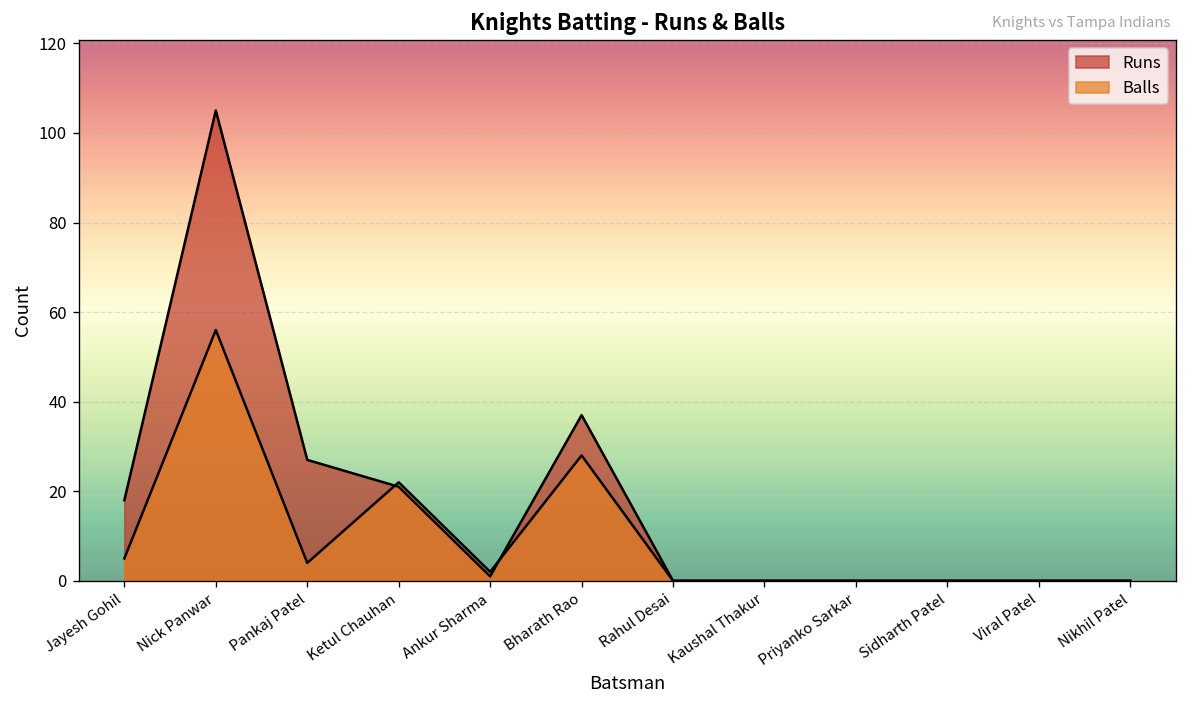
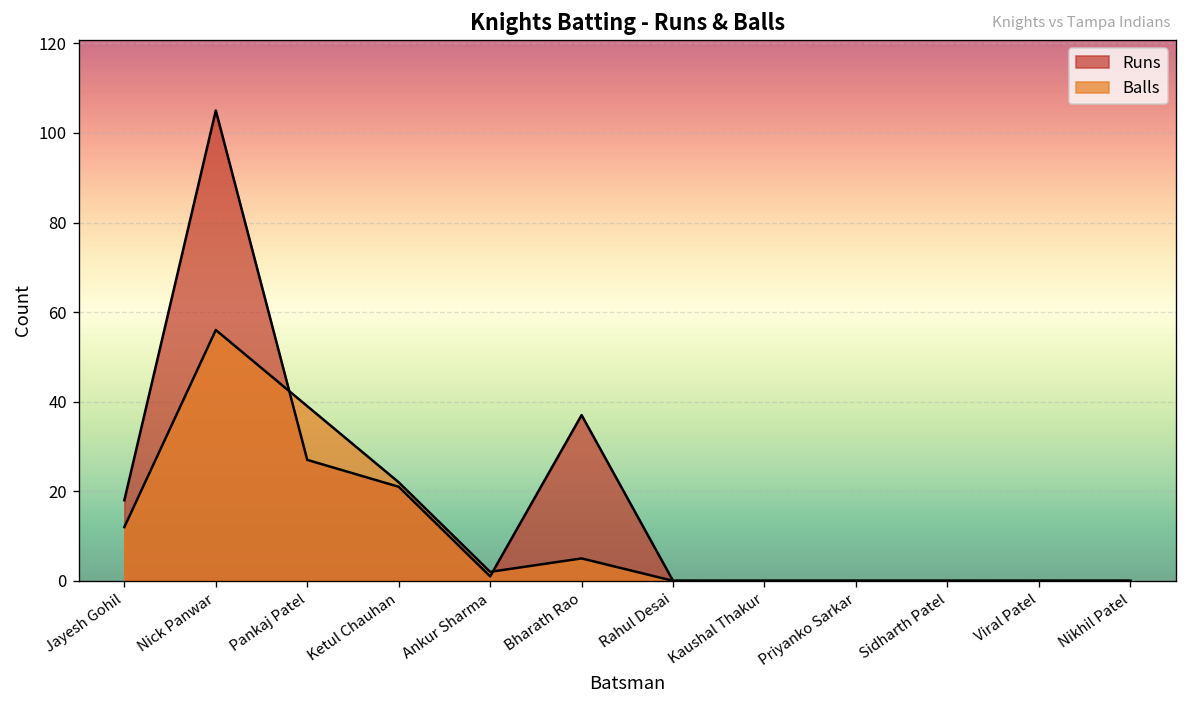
Balls, Jayesh Gohil: 5 -> 12
Balls, Pankaj Patel: 4 -> 39
Balls, Bharath Rao: 28 -> 5
